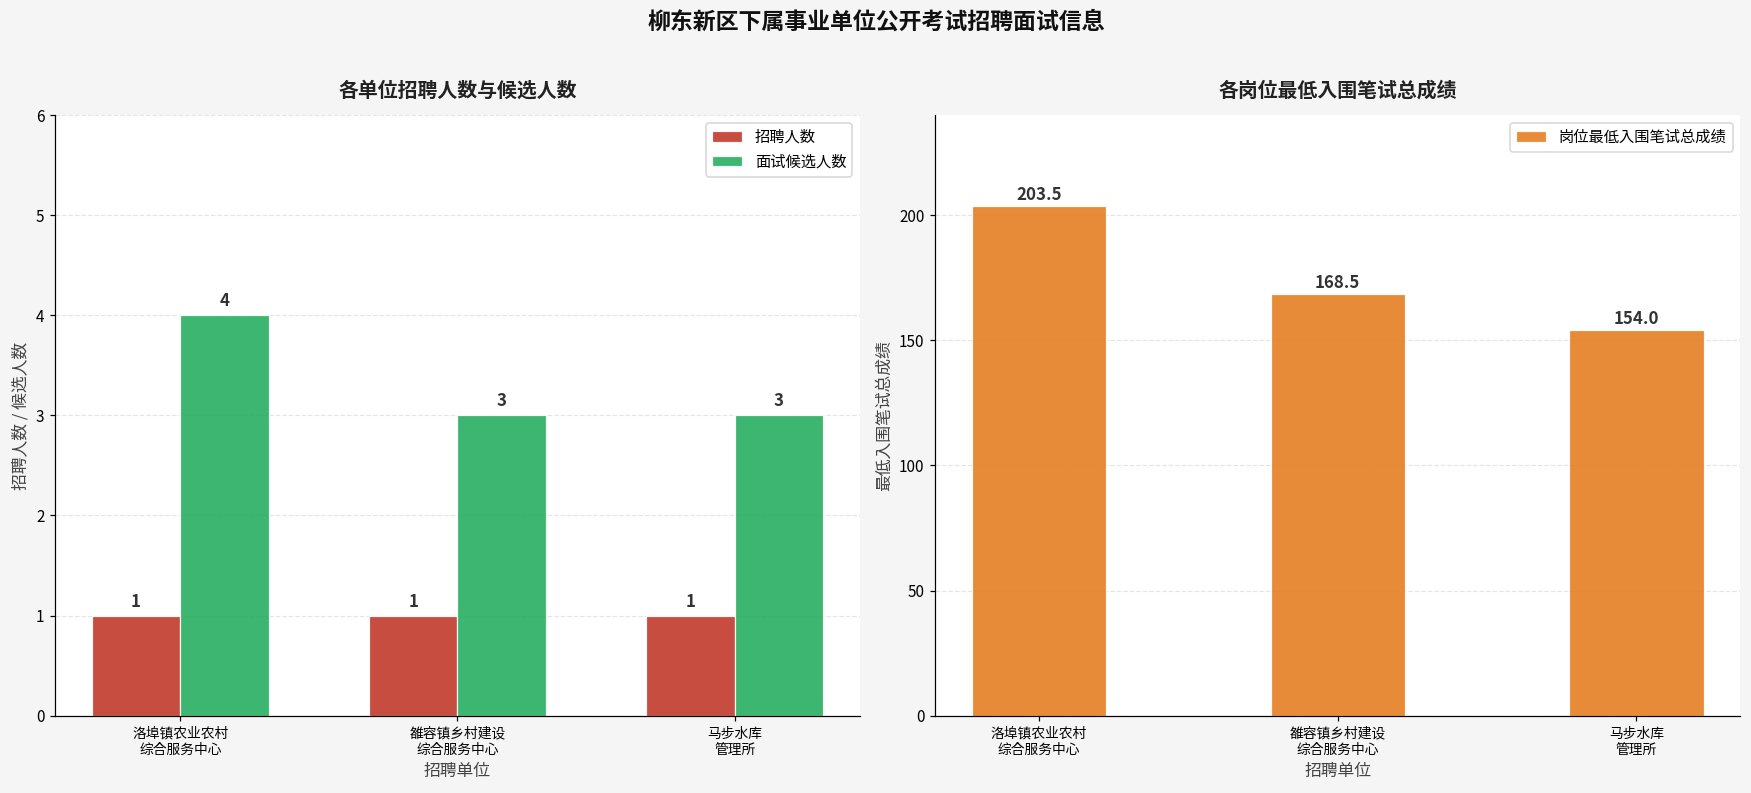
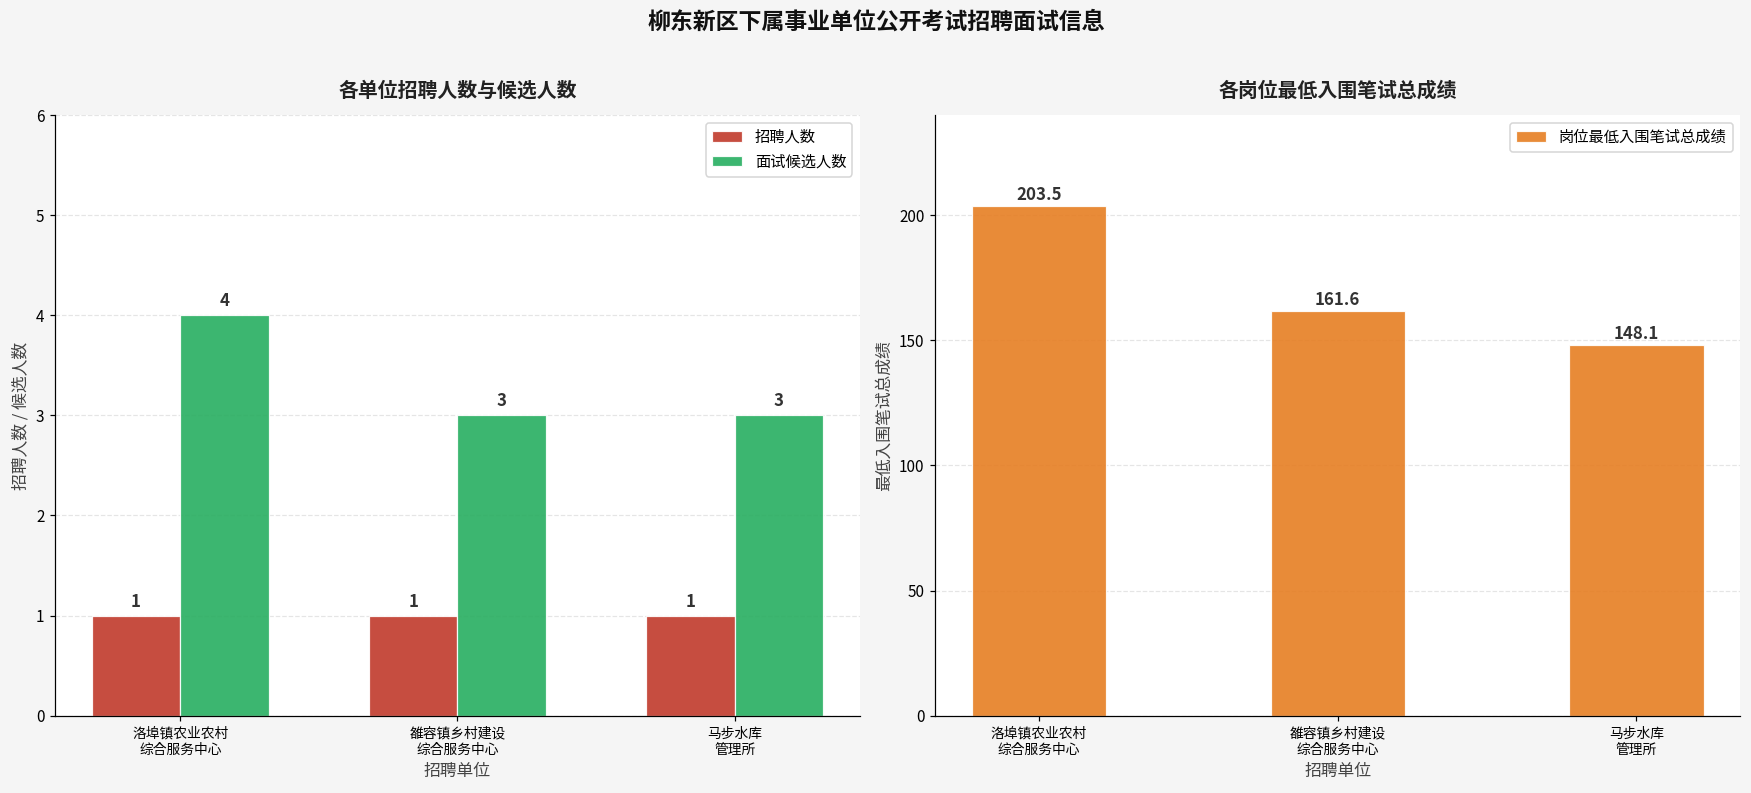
各岗位最低入围笔试总成绩, 雒容镇乡村建设 综合服务中心: 168.5 -> 161.6
各岗位最低入围笔试总成绩, 马步水库 管理所: 154.0 -> 148.1
